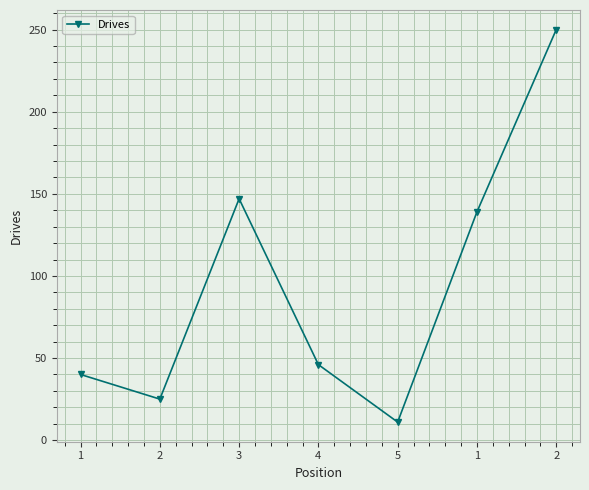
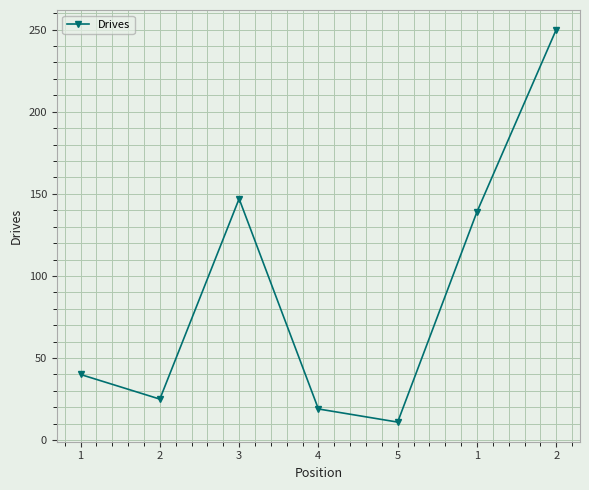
4: 46 -> 19
